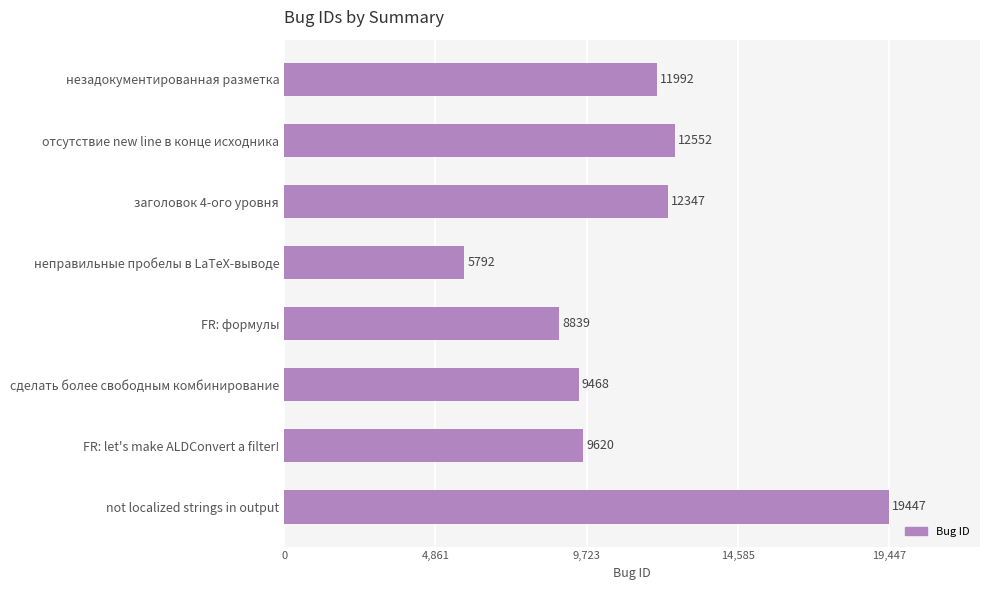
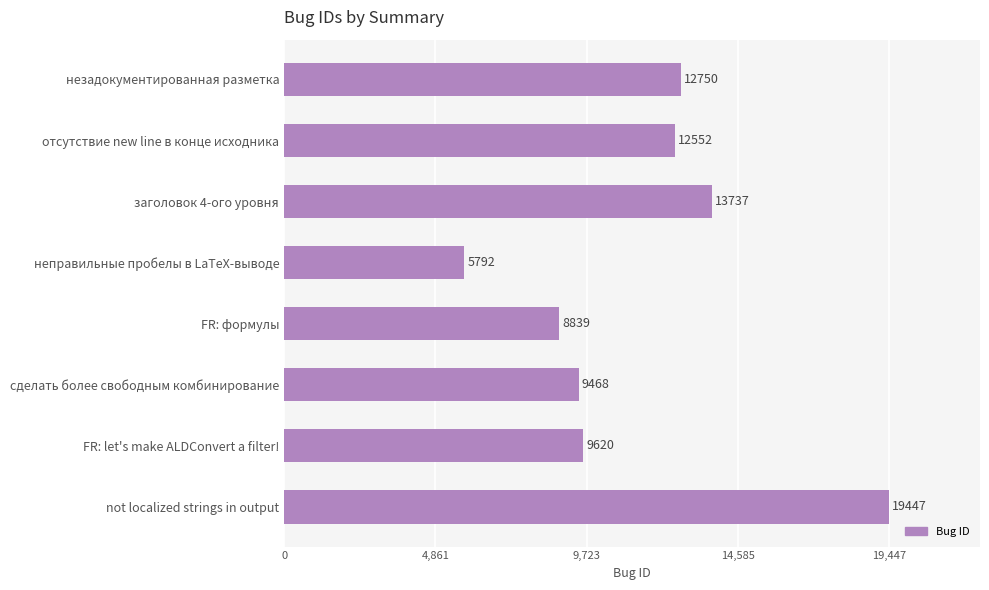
незадокументированная разметка: 11992 -> 12750
заголовок 4-ого уровня: 12347 -> 13737
